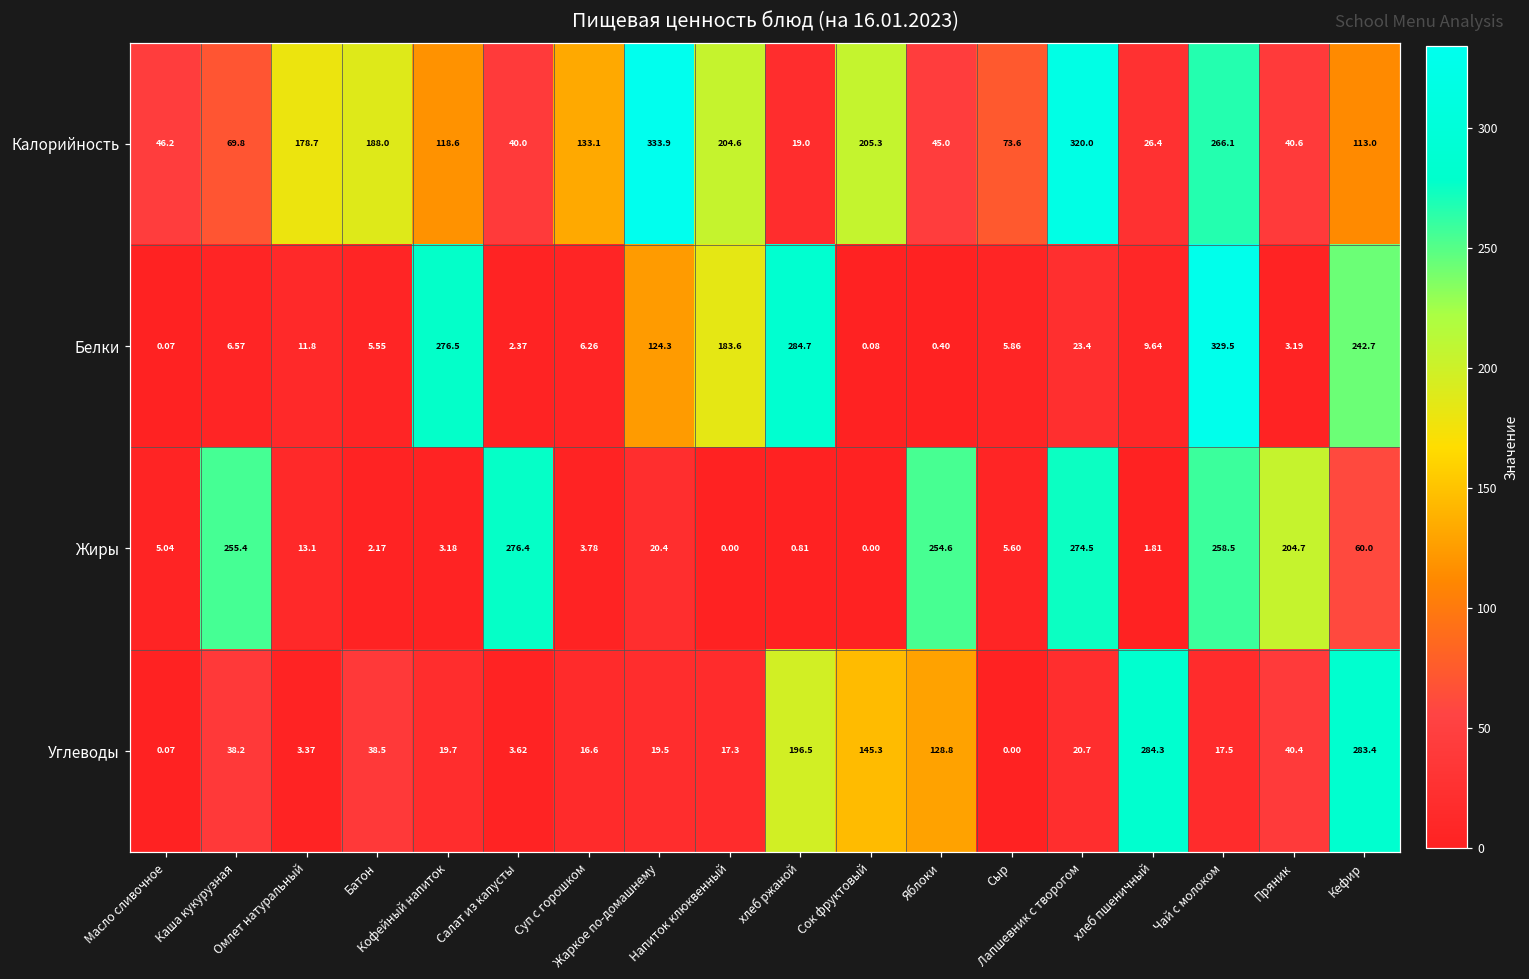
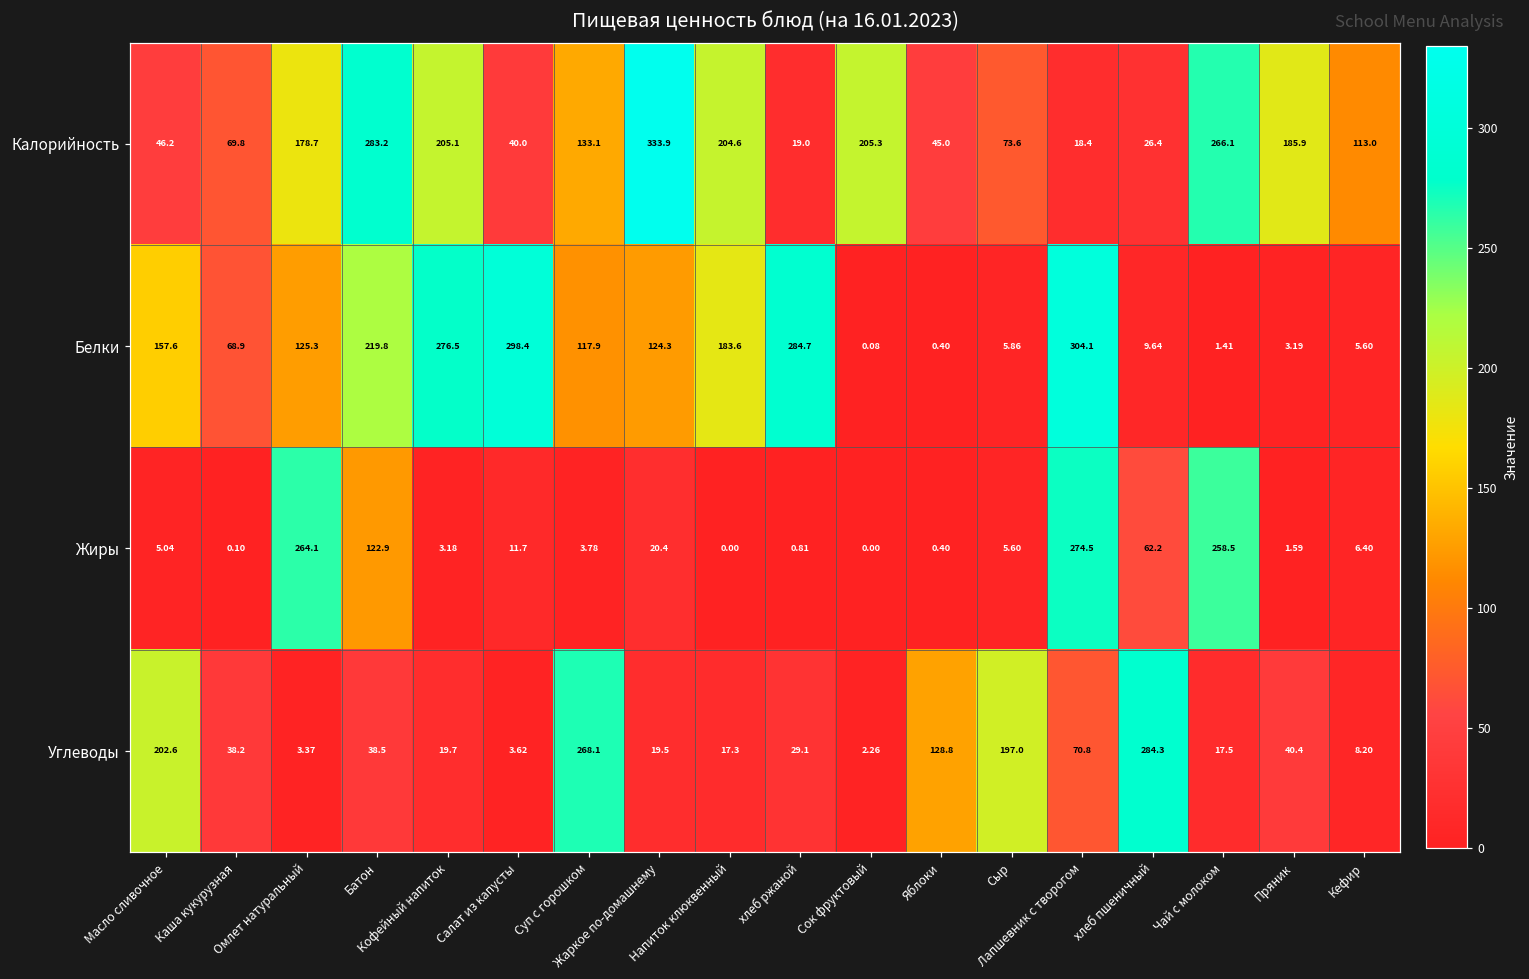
Калорийность, Батон: 188.0 -> 283.2
Калорийность, Кофейный напиток: 118.6 -> 205.1
Калорийность, Лапшевник с творогом: 320.0 -> 18.4
Калорийность, Пряник: 40.6 -> 185.9
Белки, Масло сливочное: 0.07 -> 157.6
Белки, Каша кукурузная: 6.57 -> 68.9
Белки, Омлет натуральный: 11.8 -> 125.3
Белки, Батон: 5.55 -> 219.8
Белки, Салат из капусты: 2.37 -> 298.4
Белки, Суп с горошком: 6.26 -> 117.9
Белки, Лапшевник с творогом: 23.4 -> 304.1
Белки, Чай с молоком: 329.5 -> 1.41
Белки, Кефир: 242.7 -> 5.60
Жиры, Каша кукурузная: 255.4 -> 0.10
Жиры, Омлет натуральный: 13.1 -> 264.1
Жиры, Батон: 2.17 -> 122.9
Жиры, Салат из капусты: 276.4 -> 11.7
Жиры, Яблоки: 254.6 -> 0.40
Жиры, хлеб пшеничный: 1.81 -> 62.2
Жиры, Пряник: 204.7 -> 1.59
Жиры, Кефир: 60.0 -> 6.40
Углеводы, Масло сливочное: 0.07 -> 202.6
Углеводы, Суп с горошком: 16.6 -> 268.1
Углеводы, хлеб ржаной: 196.5 -> 29.1
Углеводы, Сок фруктовый: 145.3 -> 2.26
Углеводы, Сыр: 0.00 -> 197.0
Углеводы, Лапшевник с творогом: 20.7 -> 70.8
Углеводы, Кефир: 283.4 -> 8.20
